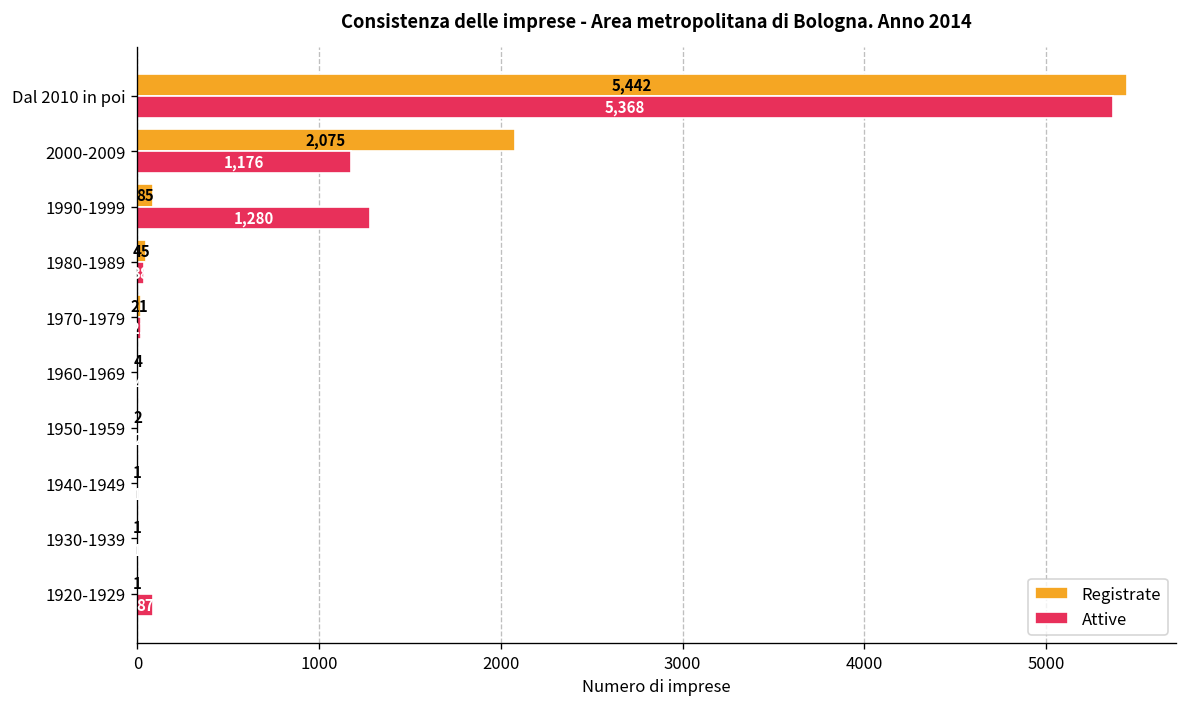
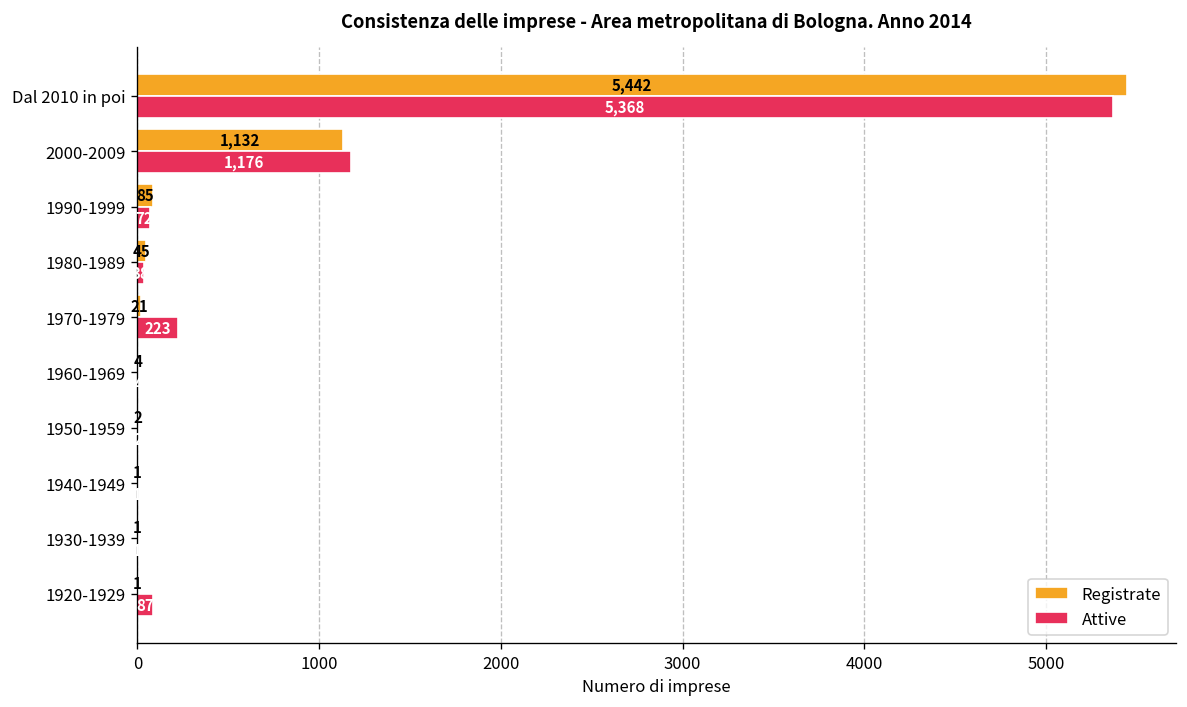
Registrate, 2000-2009: 2,075 -> 1,132
Attive, 1990-1999: 1,280 -> 72
Attive, 1970-1979: 20 -> 220
